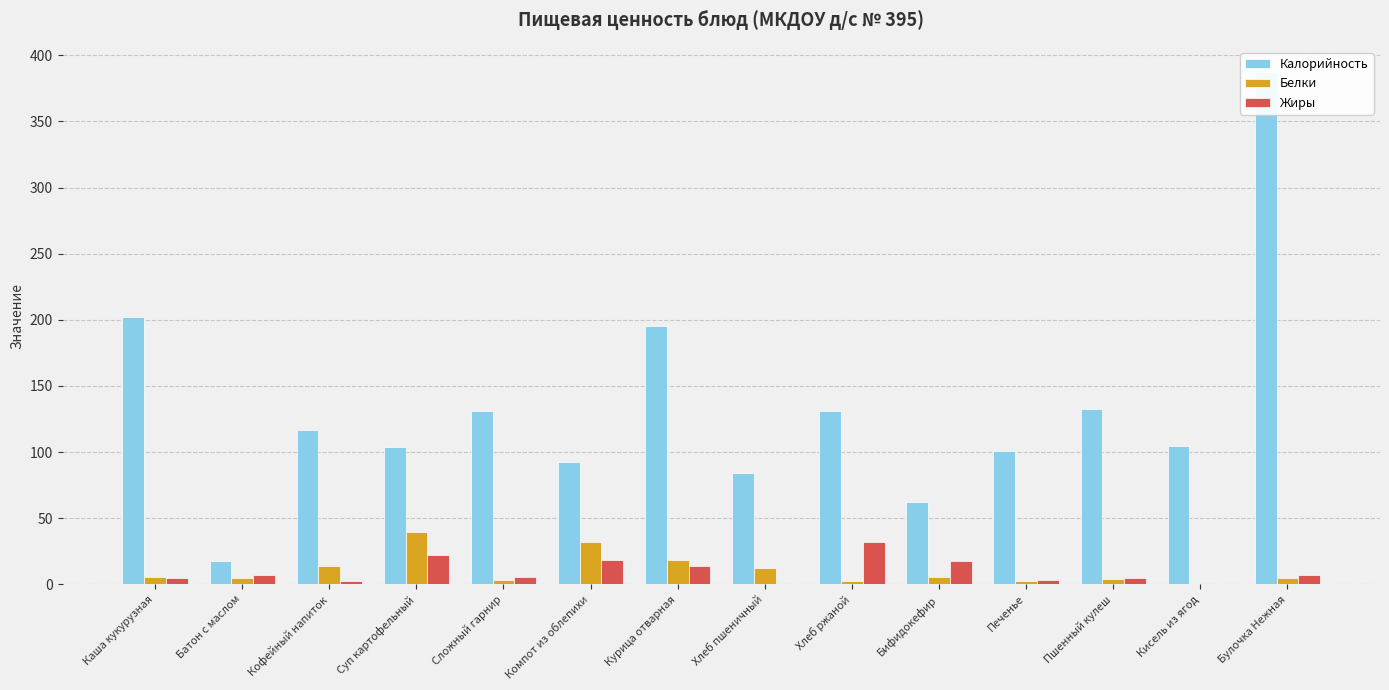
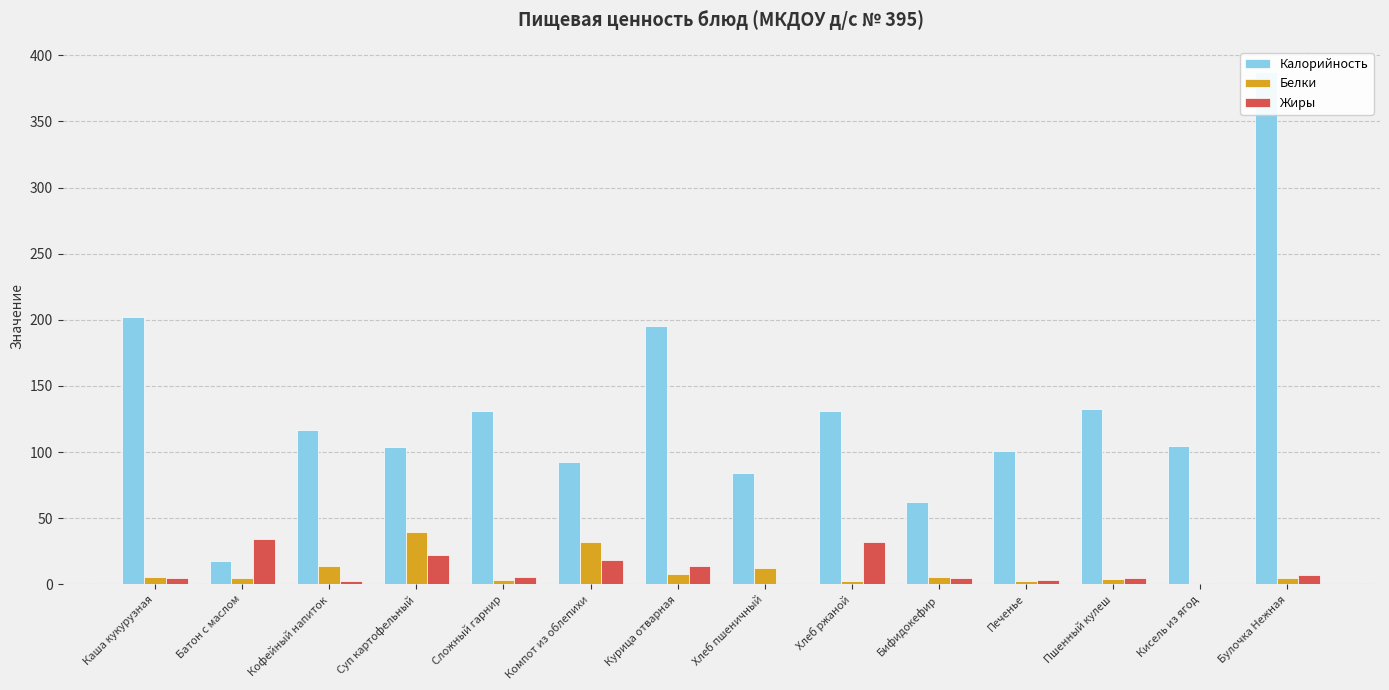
Жиры, Батон с маслом: 7 -> 34
Белки, Курица отварная: 19 -> 8
Жиры, Бифидокефир: 18 -> 5
